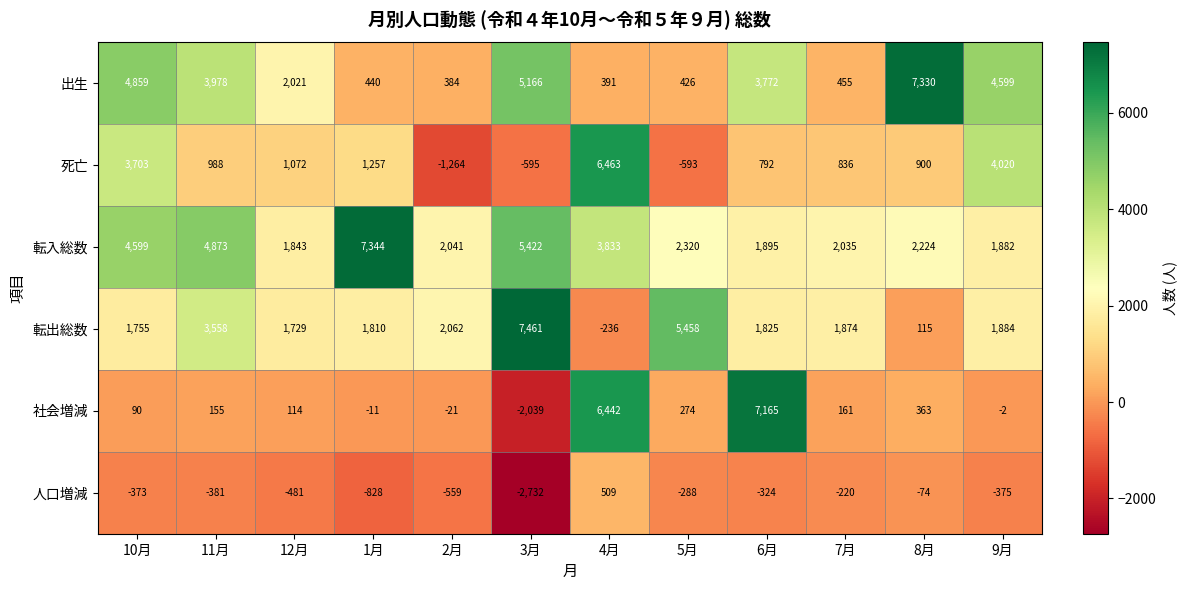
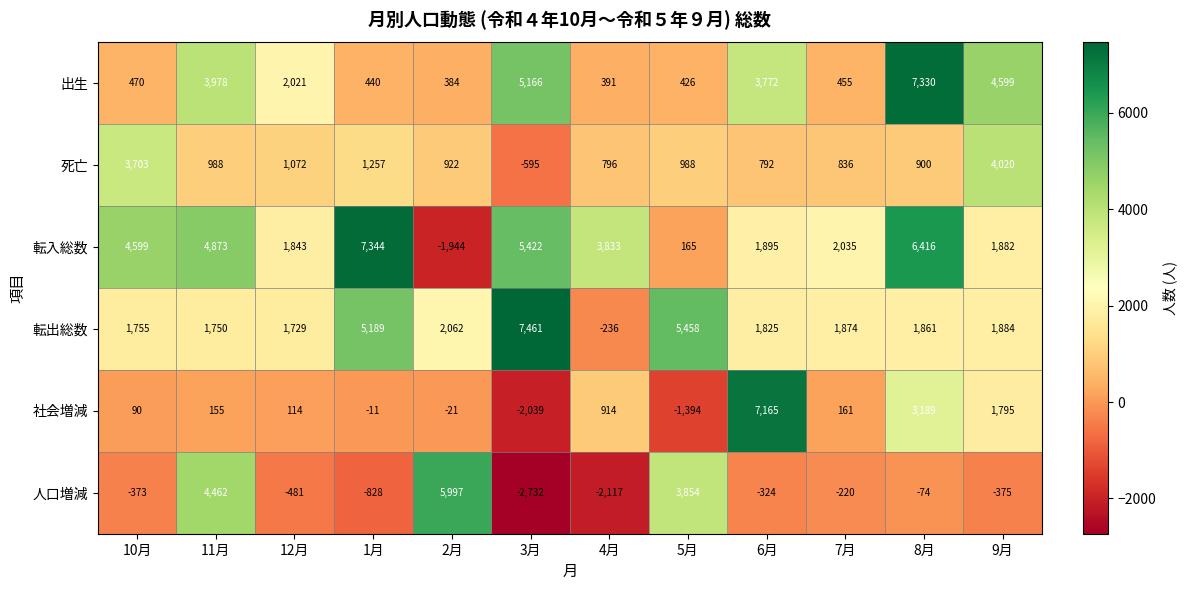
出生, 10月: 4,859 -> 470
死亡, 2月: -1,264 -> 922
死亡, 4月: 6,463 -> 796
死亡, 5月: -593 -> 988
転入総数, 2月: 2,041 -> -1,944
転入総数, 5月: 2,320 -> 165
転入総数, 8月: 2,224 -> 6,416
転出総数, 11月: 3,558 -> 1,750
転出総数, 1月: 1,810 -> 5,189
転出総数, 8月: 115 -> 1,861
社会増減, 4月: 6,442 -> 914
社会増減, 5月: 274 -> -1,394
社会増減, 8月: 363 -> 3,189
社会増減, 9月: -2 -> 1,795
人口増減, 11月: -381 -> 4,462
人口増減, 2月: -559 -> 5,997
人口増減, 4月: 509 -> -2,117
人口増減, 5月: -288 -> 3,854
